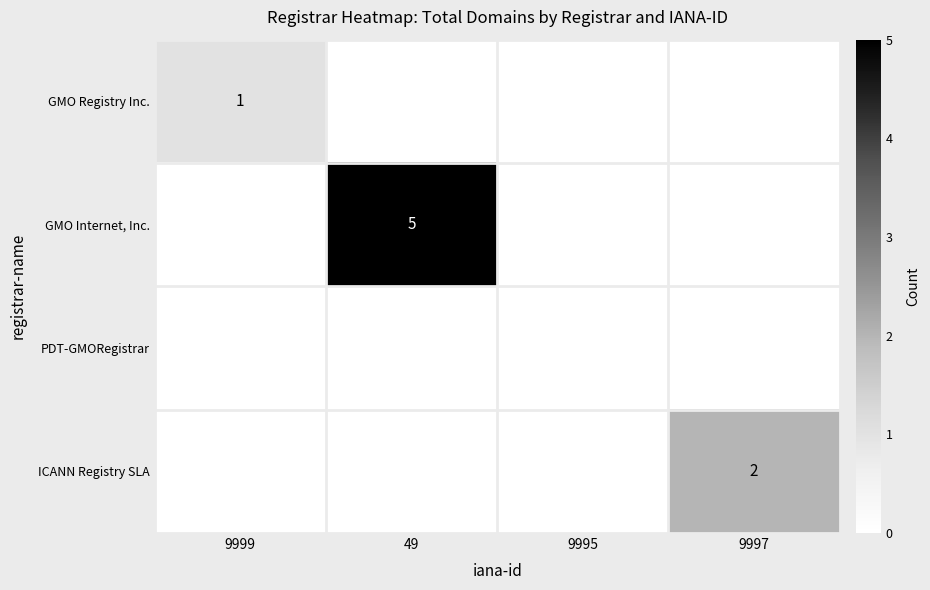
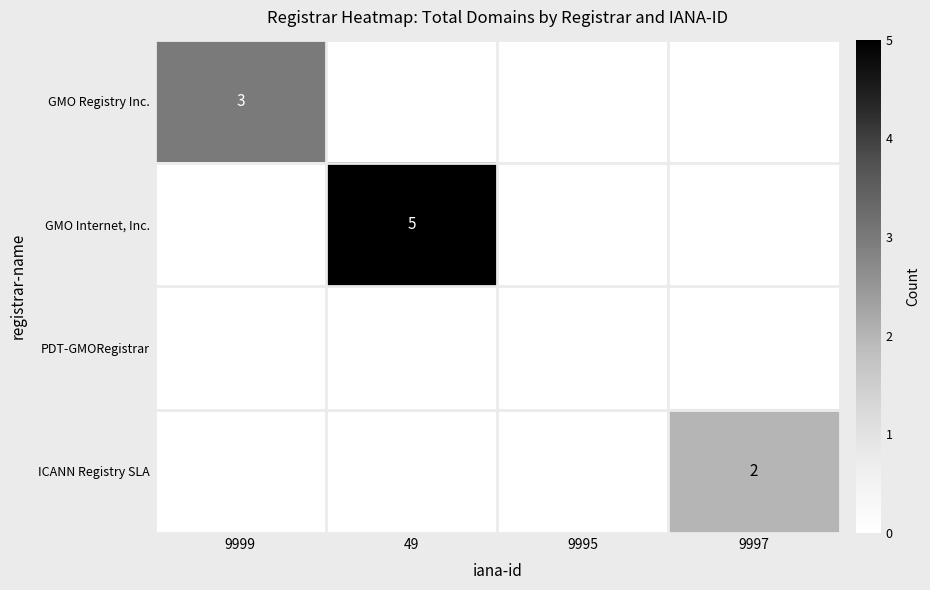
GMO Registry Inc., 9999: 1 -> 3
